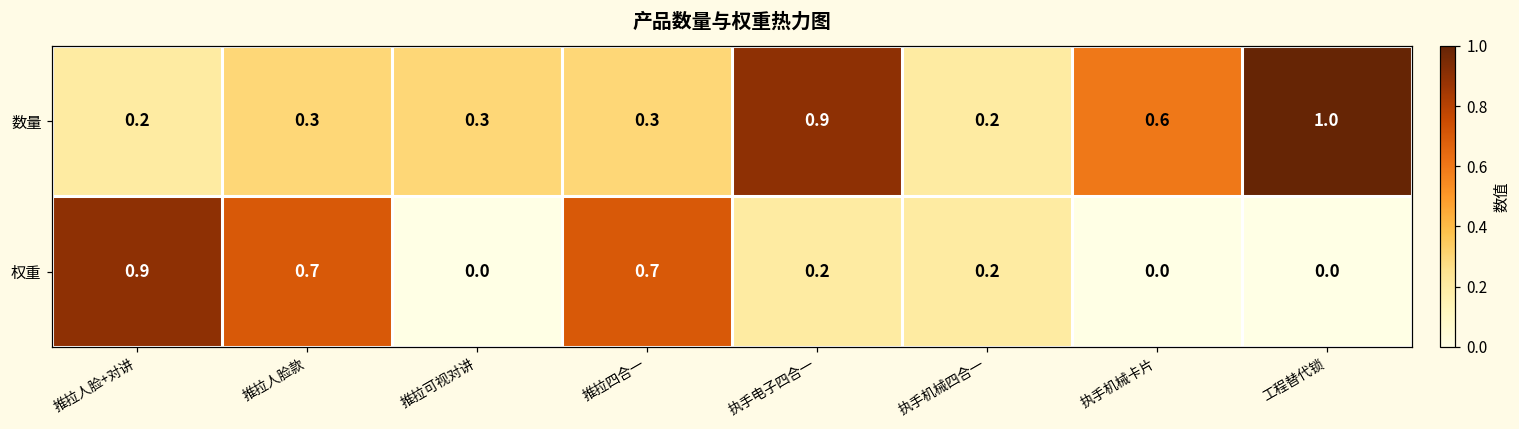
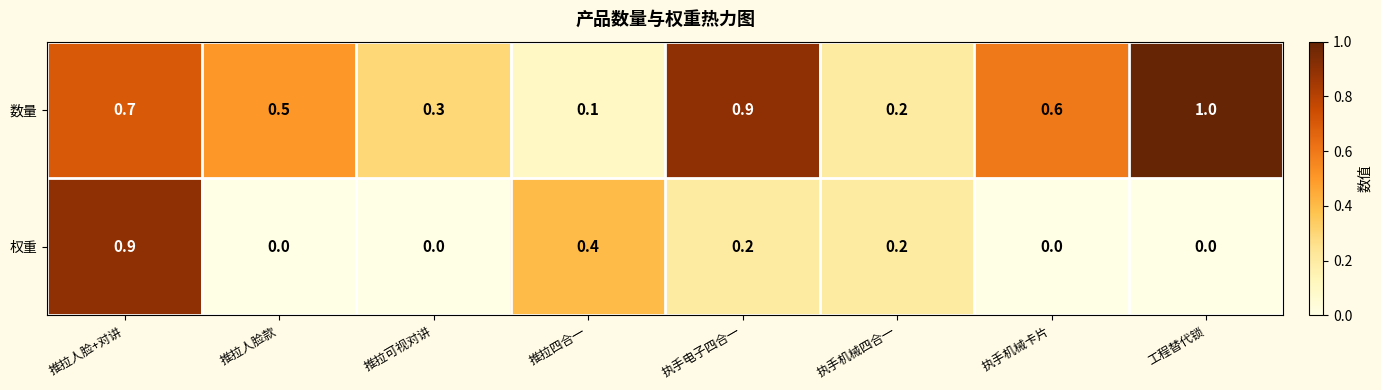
数量, 推拉人脸+对讲: 0.2 -> 0.7
数量, 推拉人脸款: 0.3 -> 0.5
数量, 推拉四合一: 0.3 -> 0.1
权重, 推拉人脸款: 0.7 -> 0.0
权重, 推拉四合一: 0.7 -> 0.4
